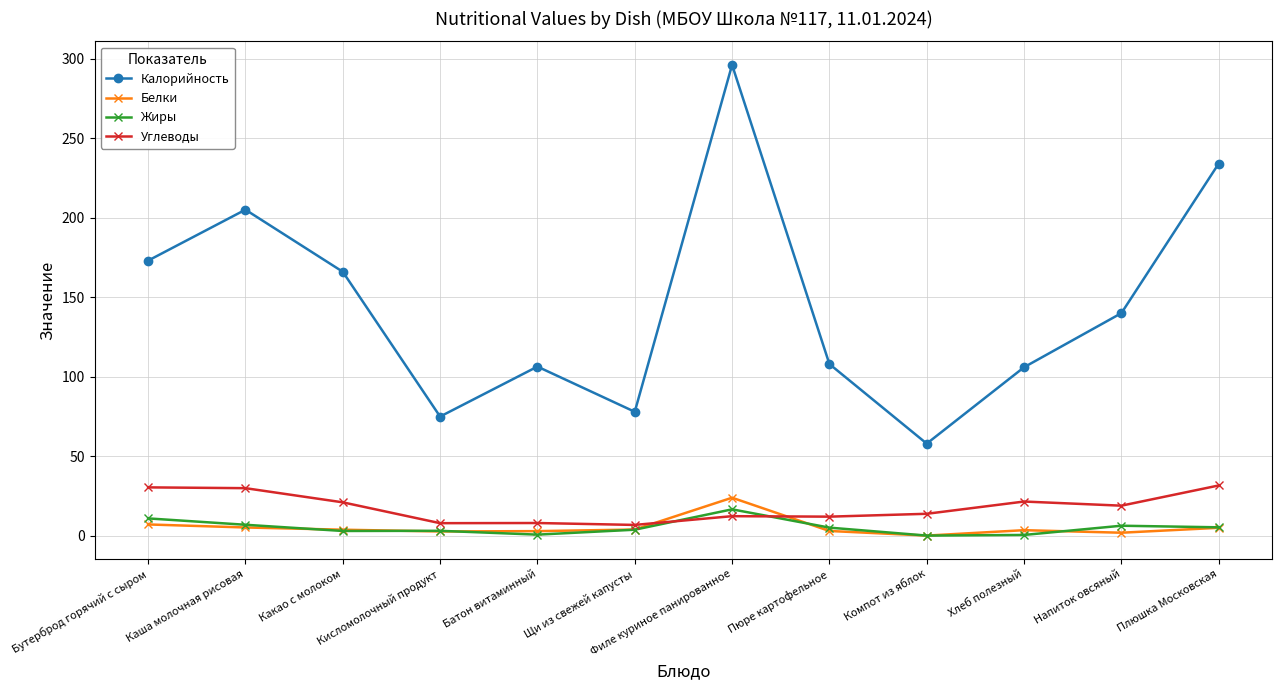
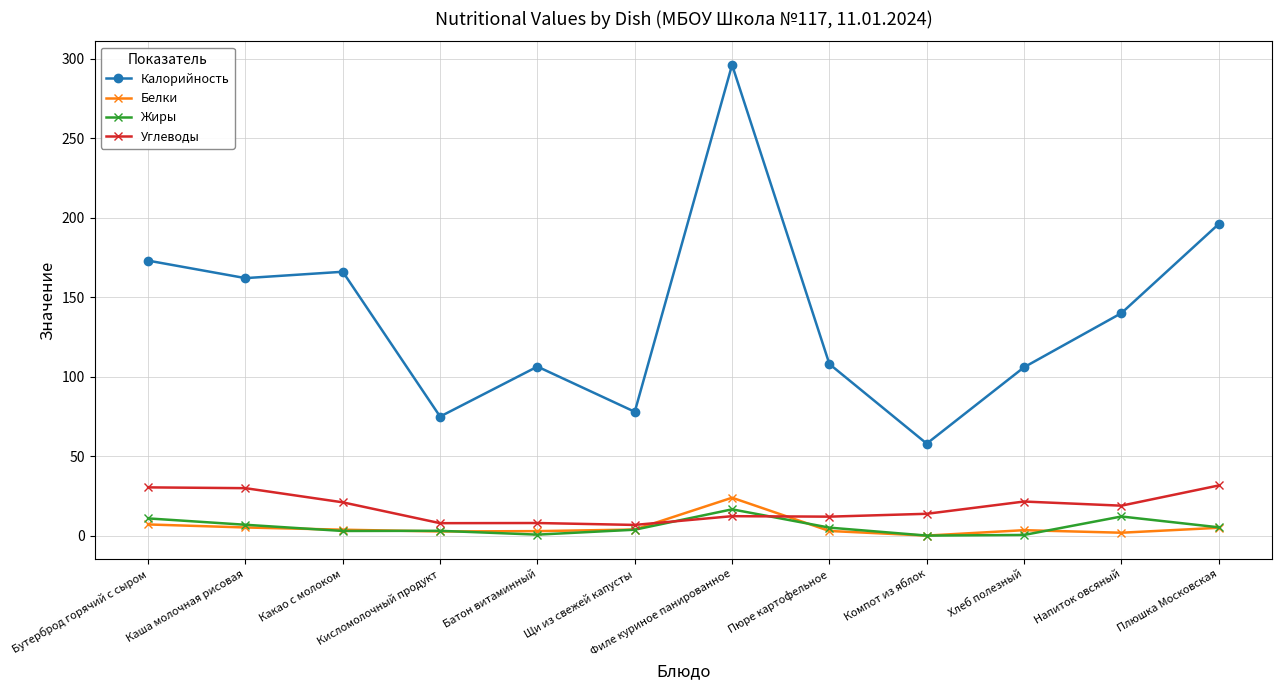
Калорийность, Каша молочная рисовая: 205 -> 162
Жиры, Напиток овсяный: 6 -> 12
Калорийность, Плюшка Московская: 234 -> 196
